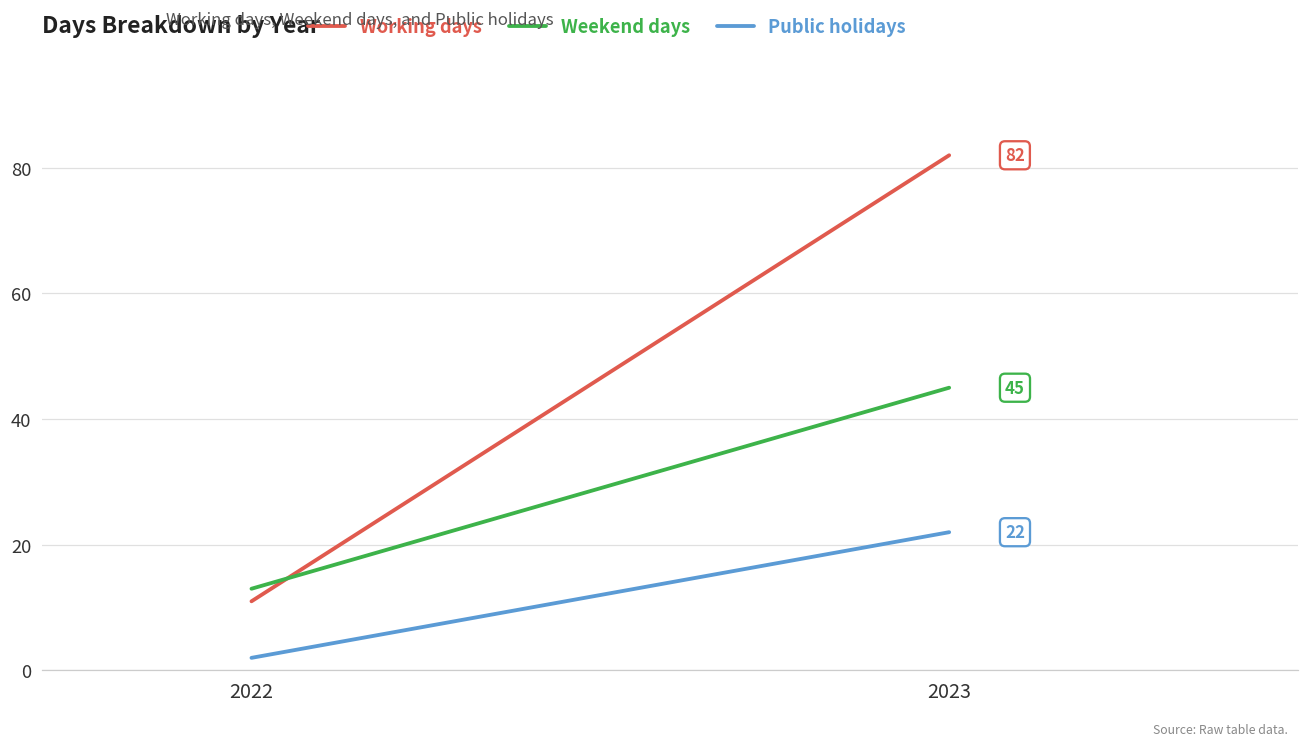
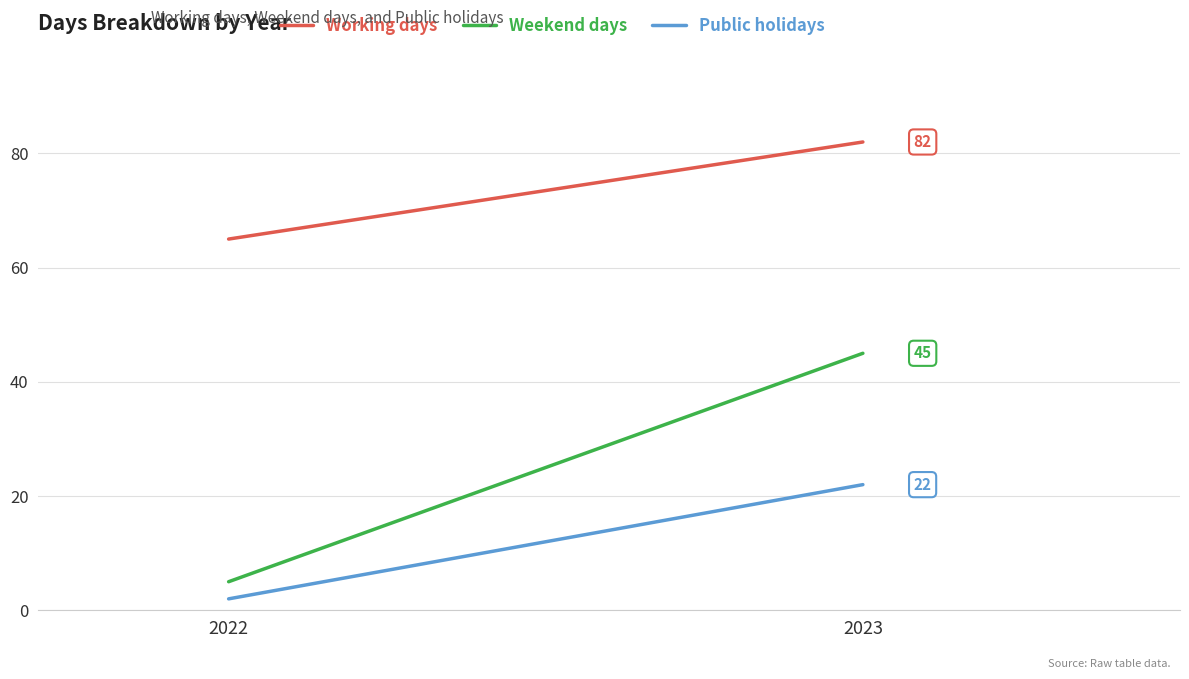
Working days, 2022: 11 -> 65
Weekend days, 2022: 13 -> 5
